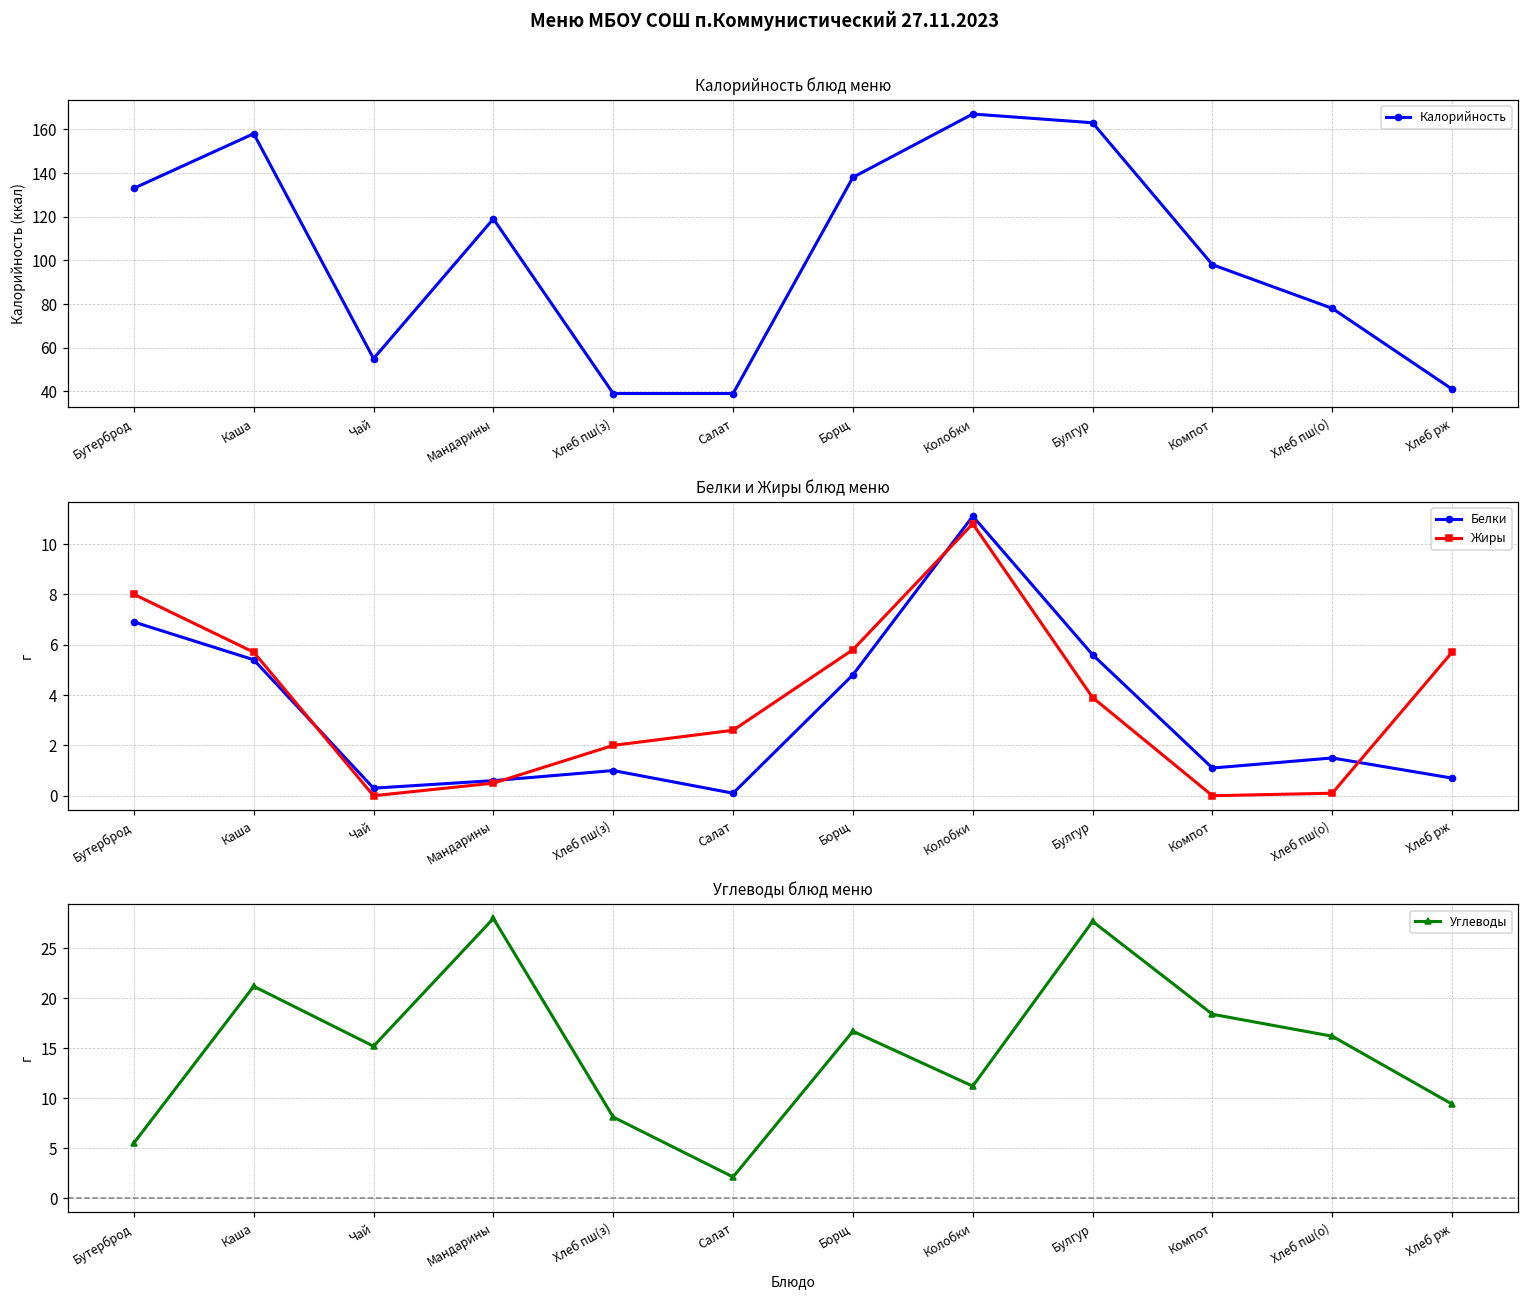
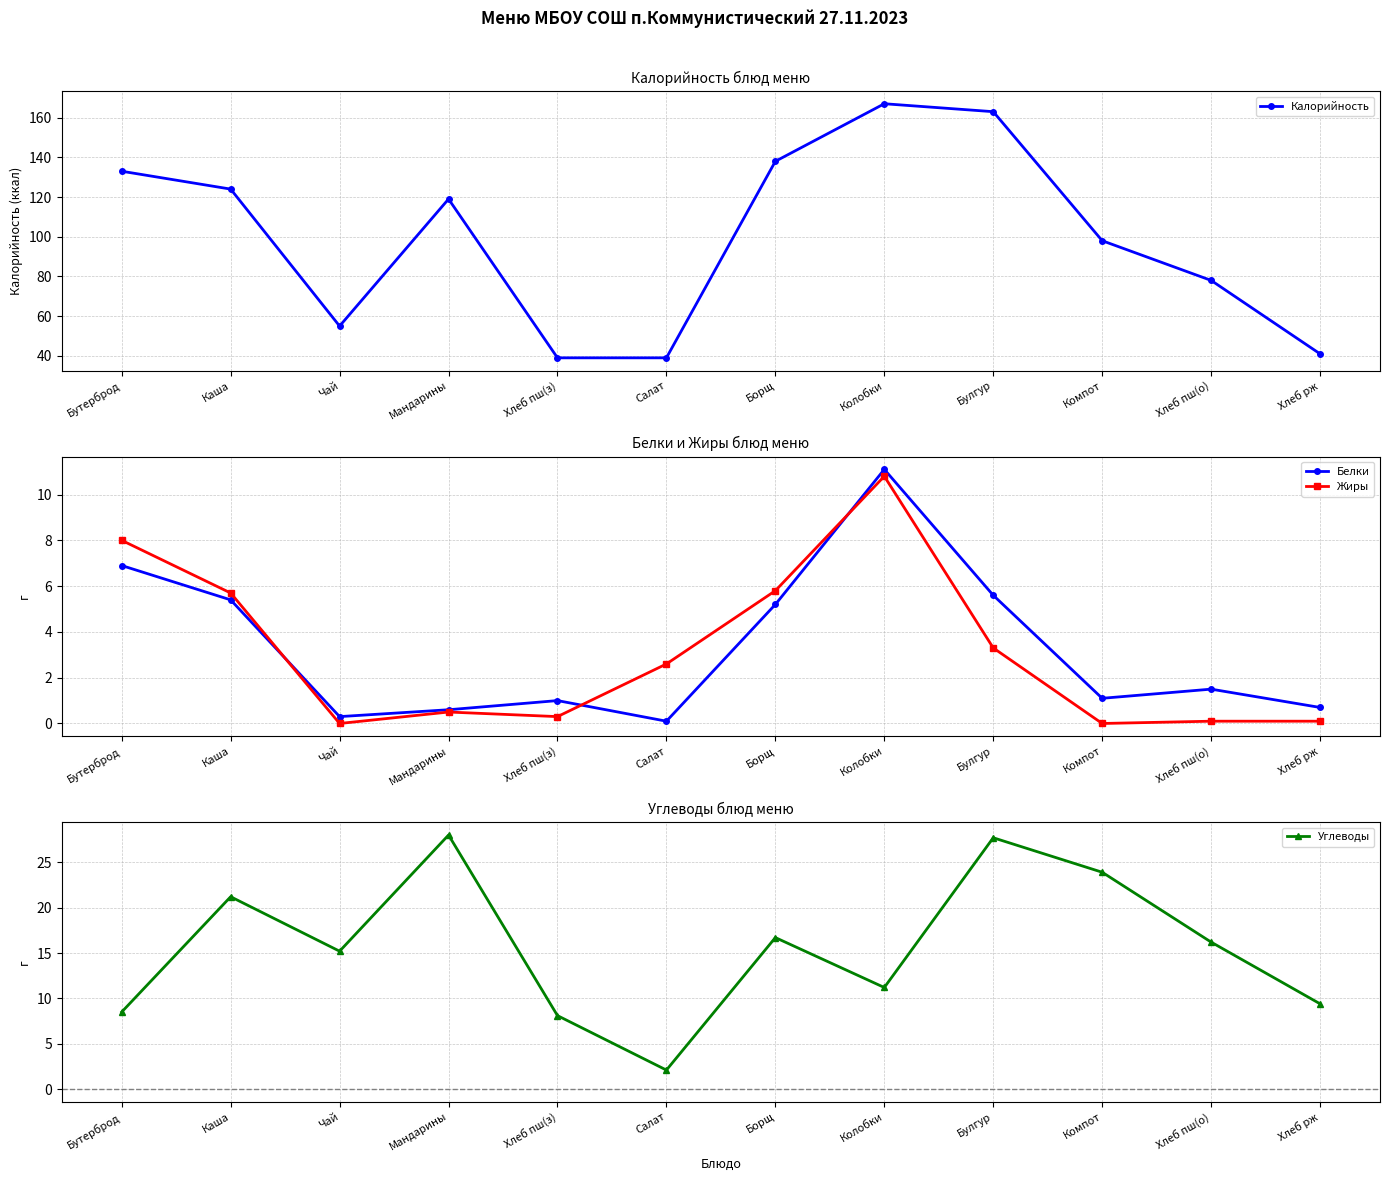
Калорийность блюд меню, Каша: 158 -> 124
Белки и Жиры блюд меню, Жиры, Хлеб пш(з): 2.0 -> 0.3
Белки и Жиры блюд меню, Белки, Борщ: 4.8 -> 5.2
Белки и Жиры блюд меню, Жиры, Булгур: 3.9 -> 3.3
Белки и Жиры блюд меню, Жиры, Хлеб рж: 5.7 -> 0.1
Углеводы блюд меню, Бутерброд: 6 -> 9
Углеводы блюд меню, Компот: 18 -> 24
